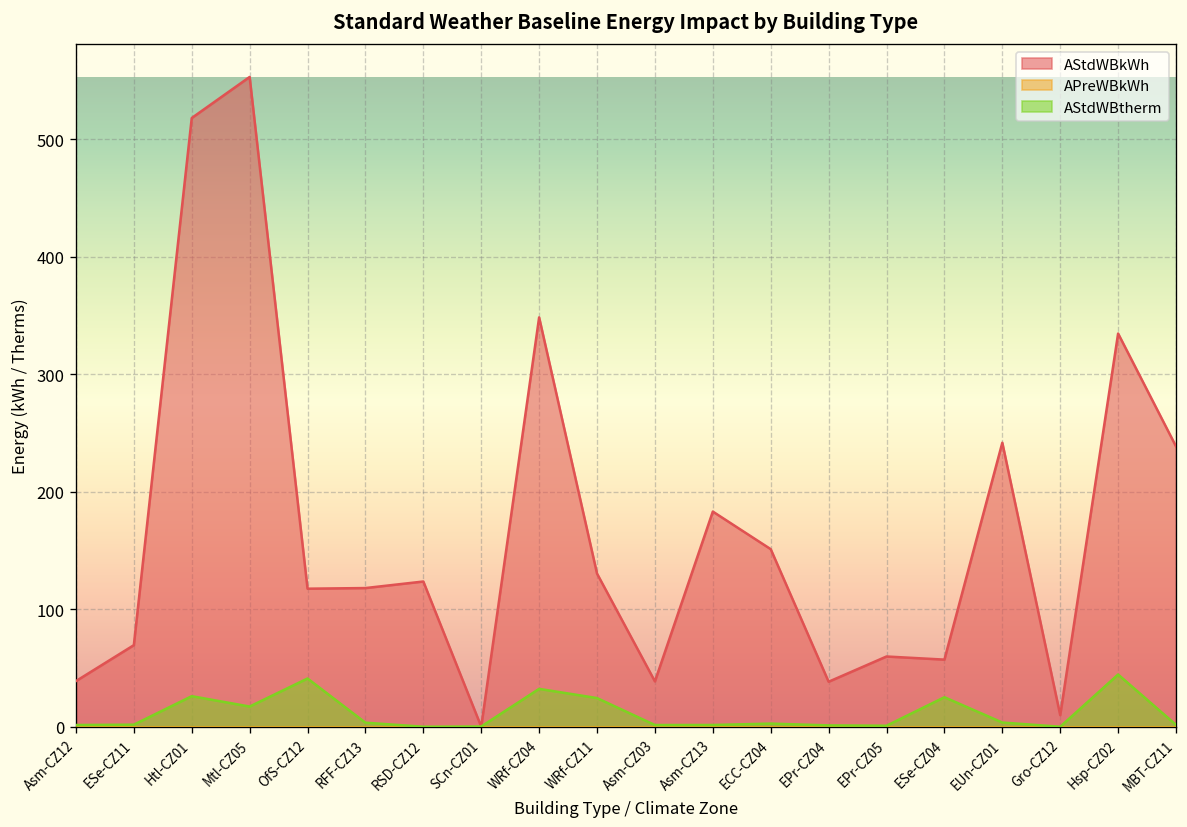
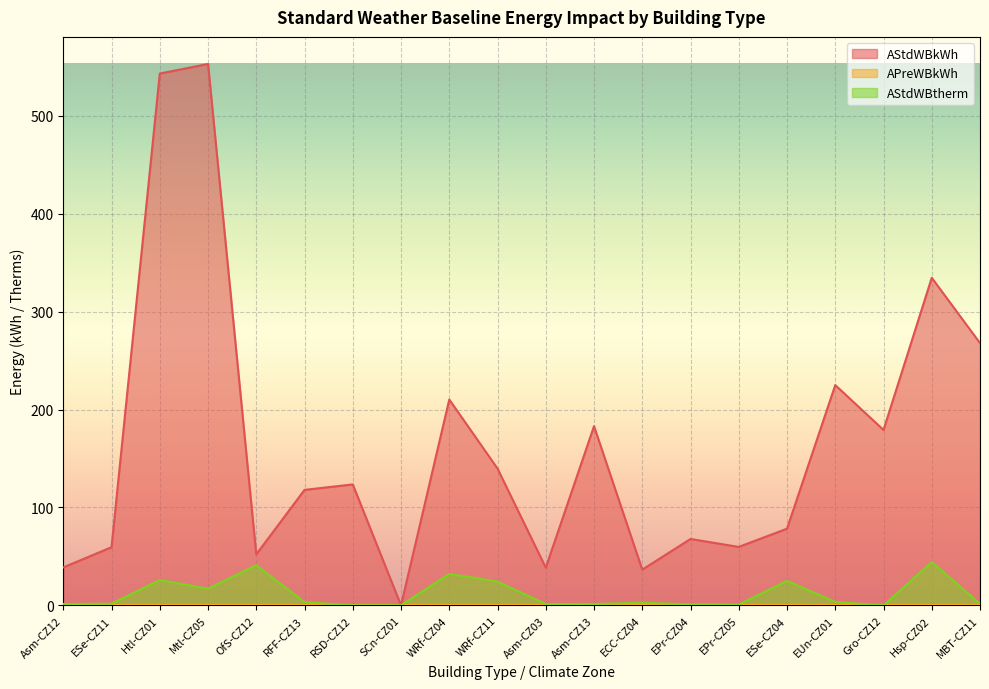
AStdWBkWh, ESe-CZ11: 70 -> 60
AStdWBkWh, Htl-CZ01: 520 -> 540
AStdWBkWh, OfS-CZ12: 120 -> 50
AStdWBkWh, WRf-CZ04: 350 -> 210
AStdWBkWh, WRf-CZ11: 130 -> 140
AStdWBkWh, ECC-CZ04: 150 -> 40
AStdWBkWh, EPr-CZ04: 40 -> 70
AStdWBkWh, ESe-CZ04: 60 -> 80
AStdWBkWh, EUn-CZ01: 240 -> 220
AStdWBkWh, Gro-CZ12: 10 -> 180
AStdWBkWh, MBT-CZ11: 240 -> 270
